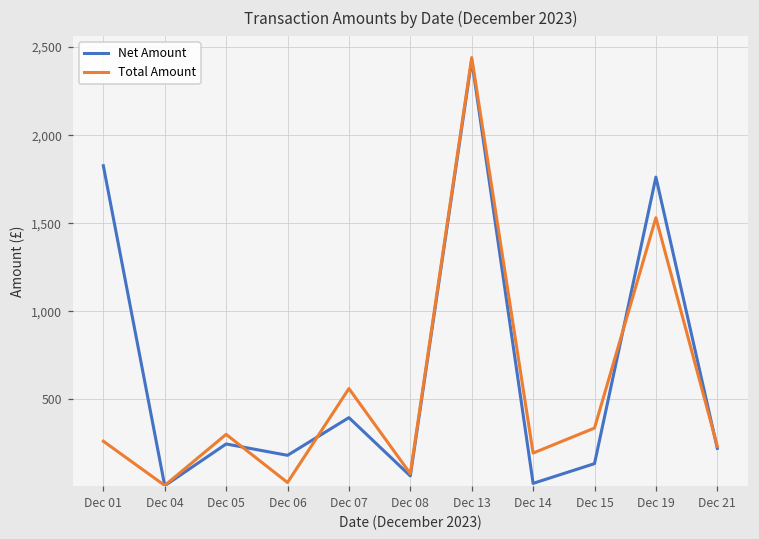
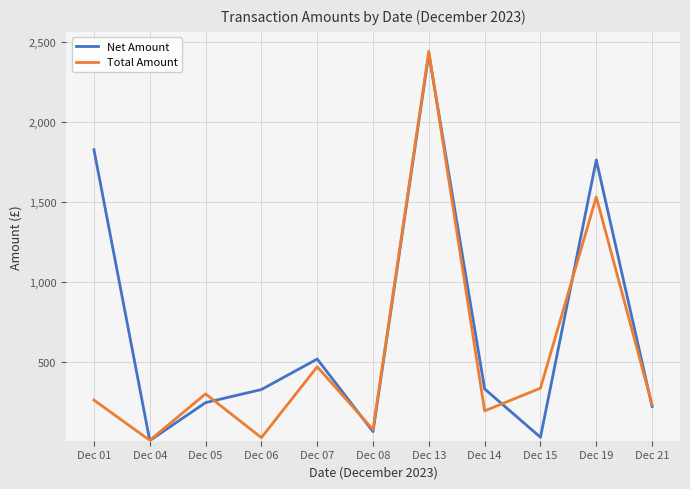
Net Amount, Dec 06: 180 -> 330
Net Amount, Dec 07: 400 -> 520
Total Amount, Dec 07: 560 -> 470
Net Amount, Dec 14: 20 -> 330
Net Amount, Dec 15: 130 -> 30
